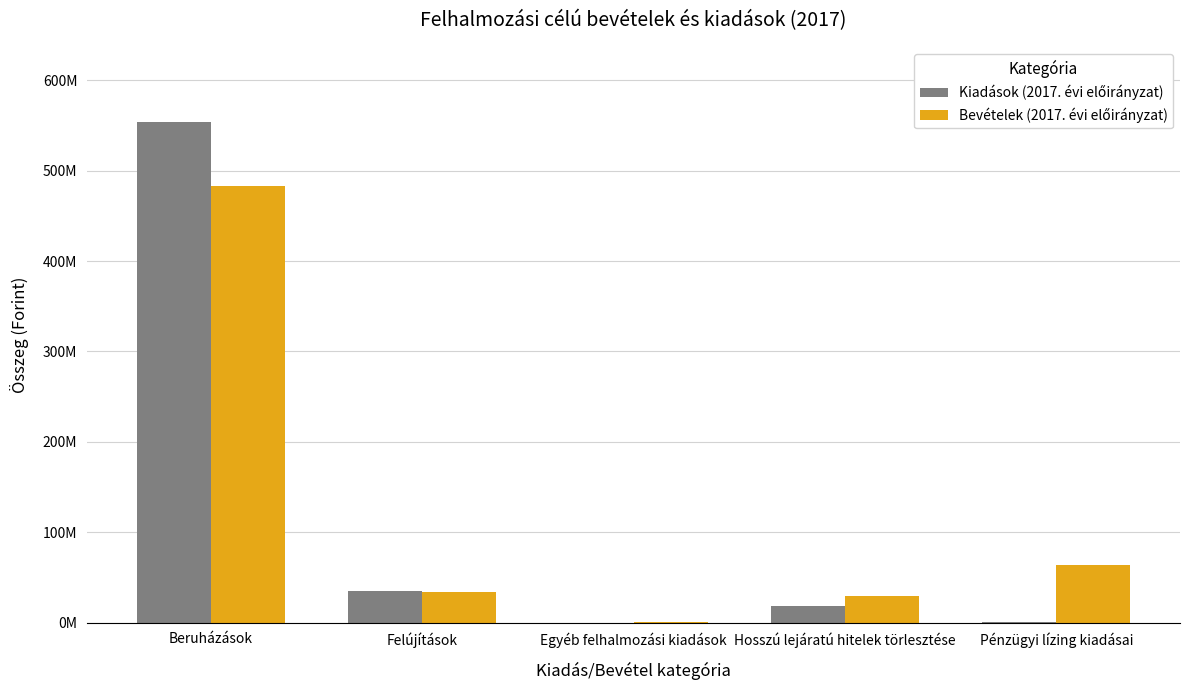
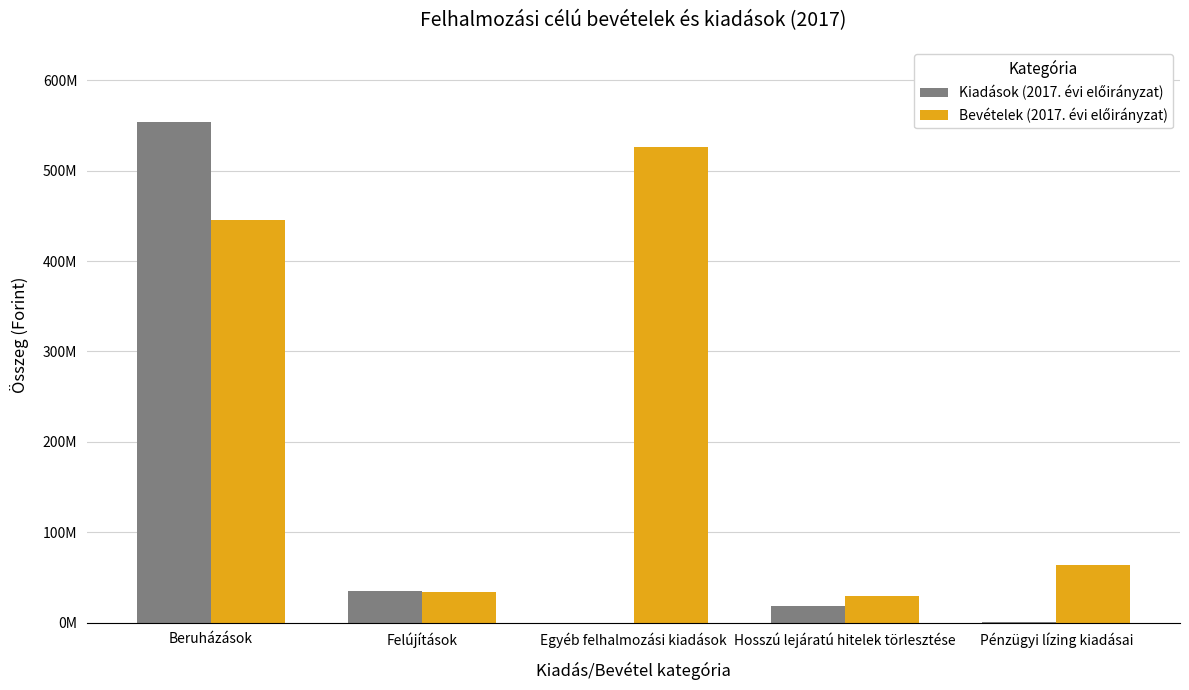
Bevételek (2017. évi előirányzat), Beruházások: 480000000 -> 450000000
Bevételek (2017. évi előirányzat), Egyéb felhalmozási kiadások: 0 -> 530000000
